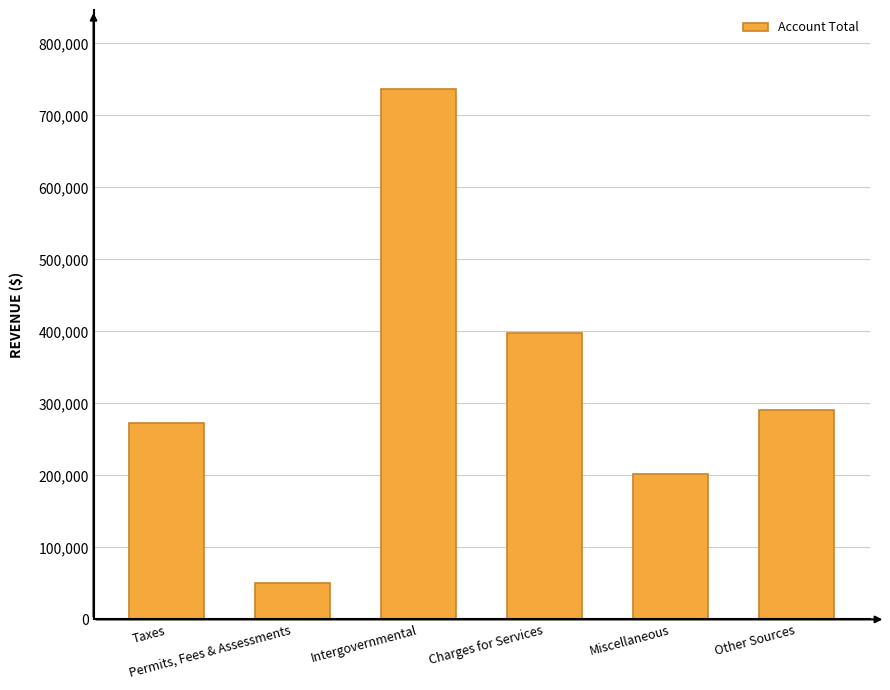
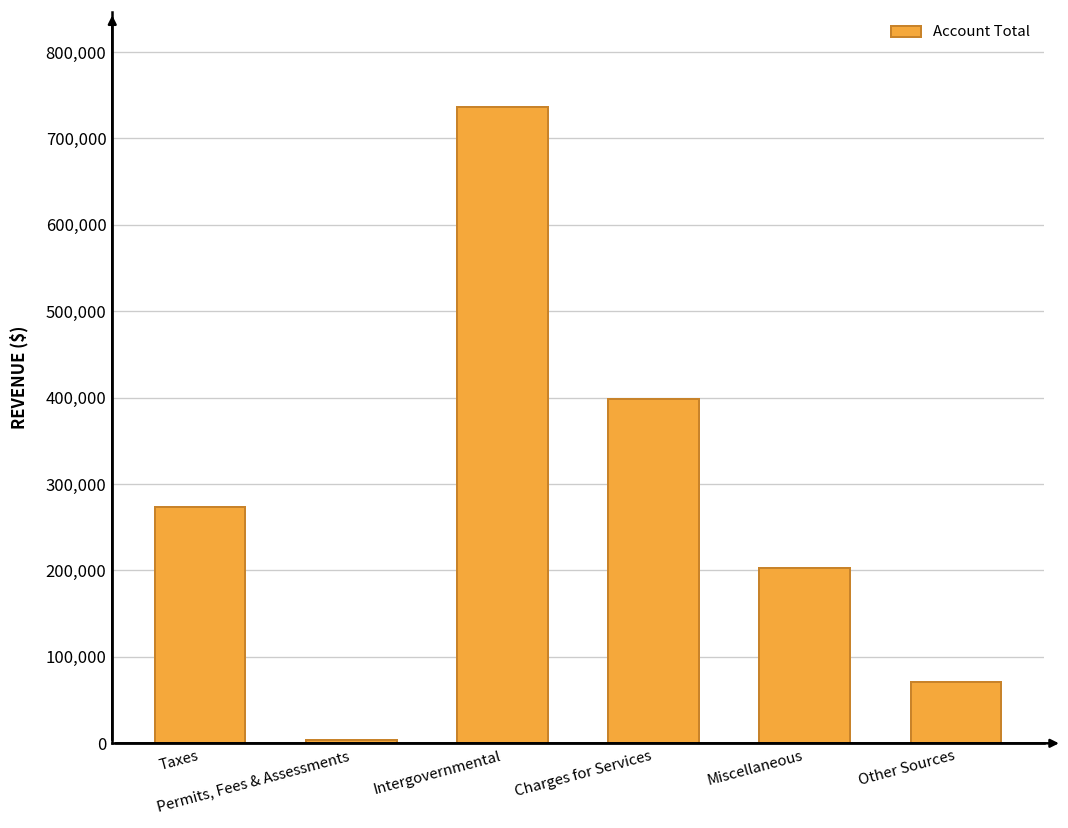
Permits, Fees & Assessments: 50,000 -> 0
Other Sources: 290,000 -> 70,000
